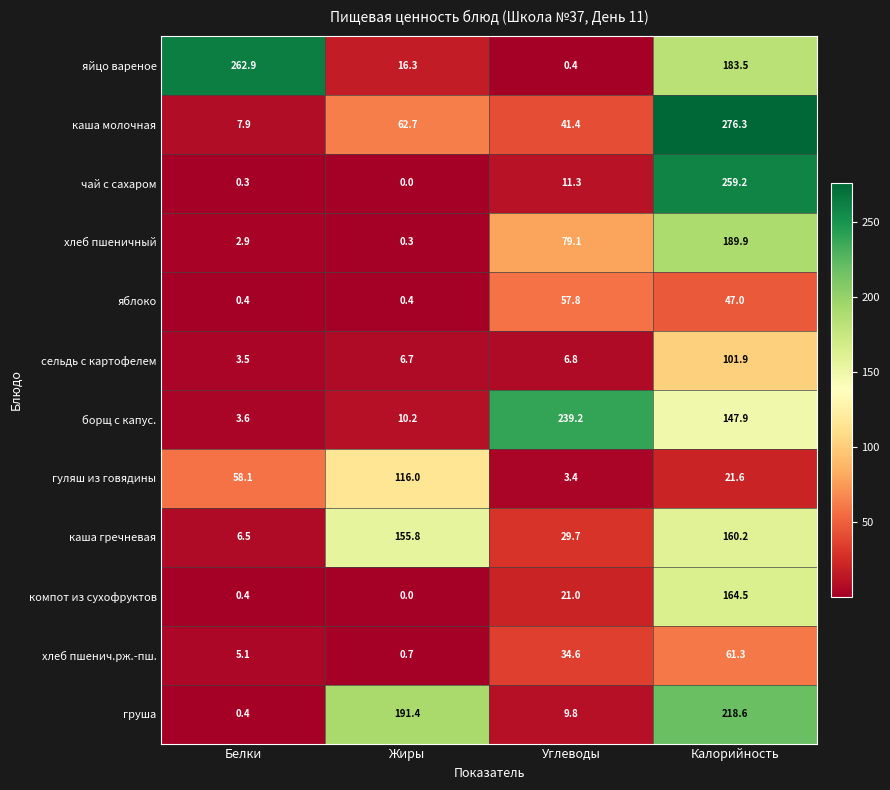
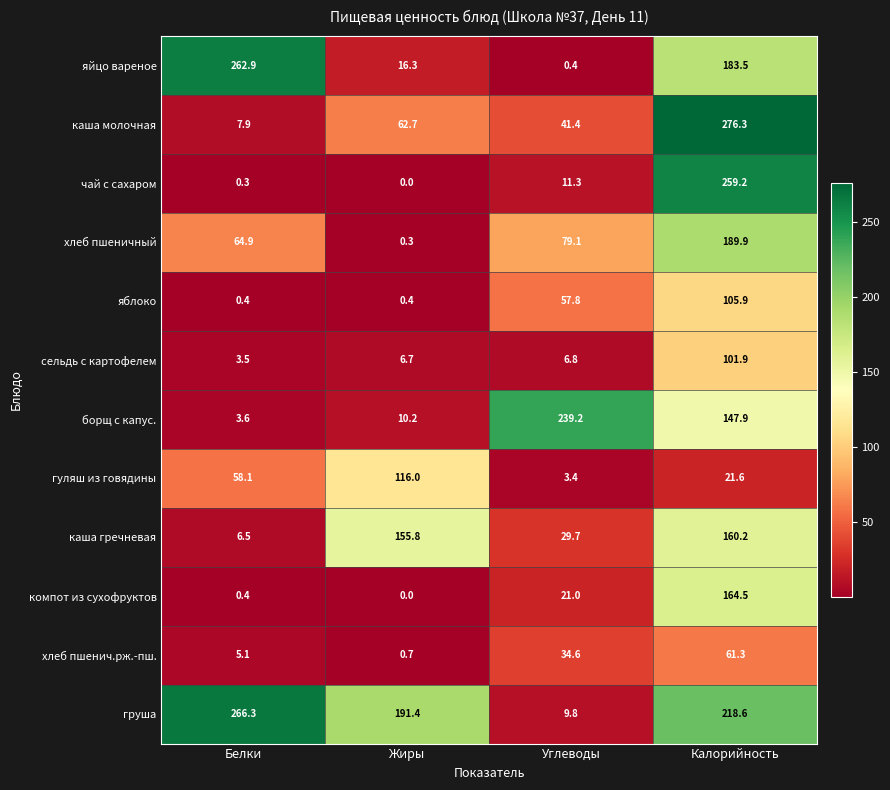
хлеб пшеничный, Белки: 2.9 -> 64.9
яблоко, Калорийность: 47.0 -> 105.9
груша, Белки: 0.4 -> 266.3
